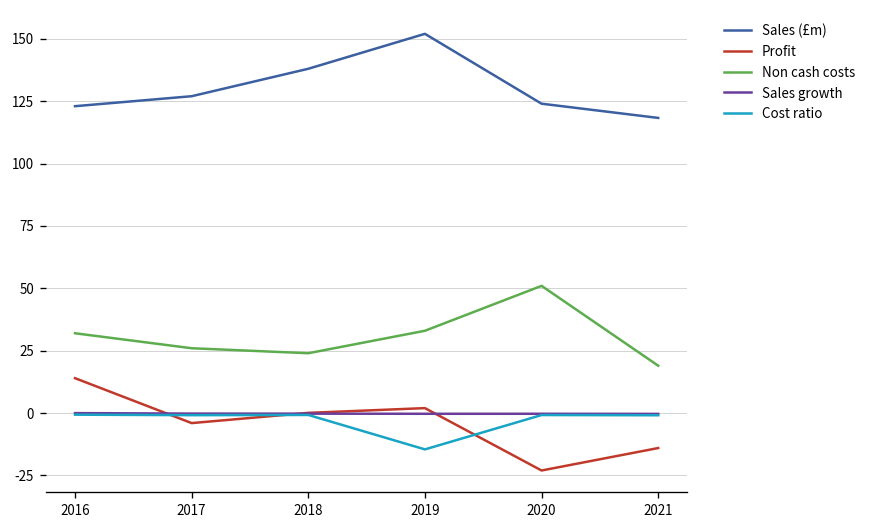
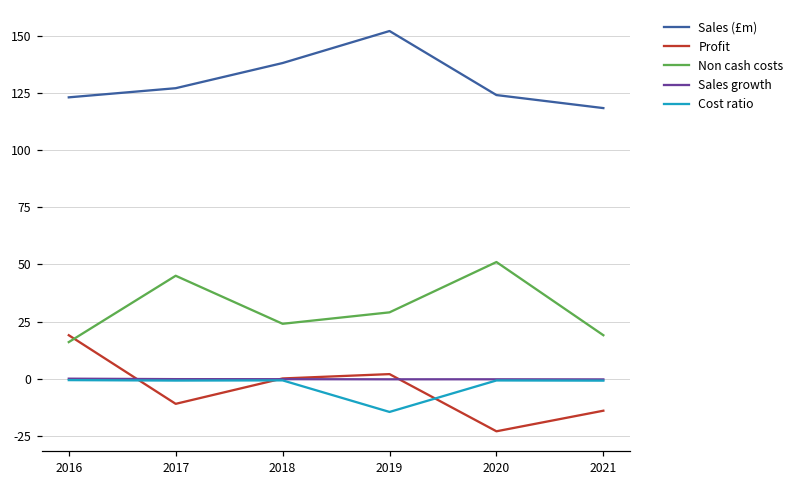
Profit, 2016: 14 -> 19
Non cash costs, 2016: 32 -> 16
Profit, 2017: -4 -> -11
Non cash costs, 2017: 26 -> 45
Non cash costs, 2019: 33 -> 29
